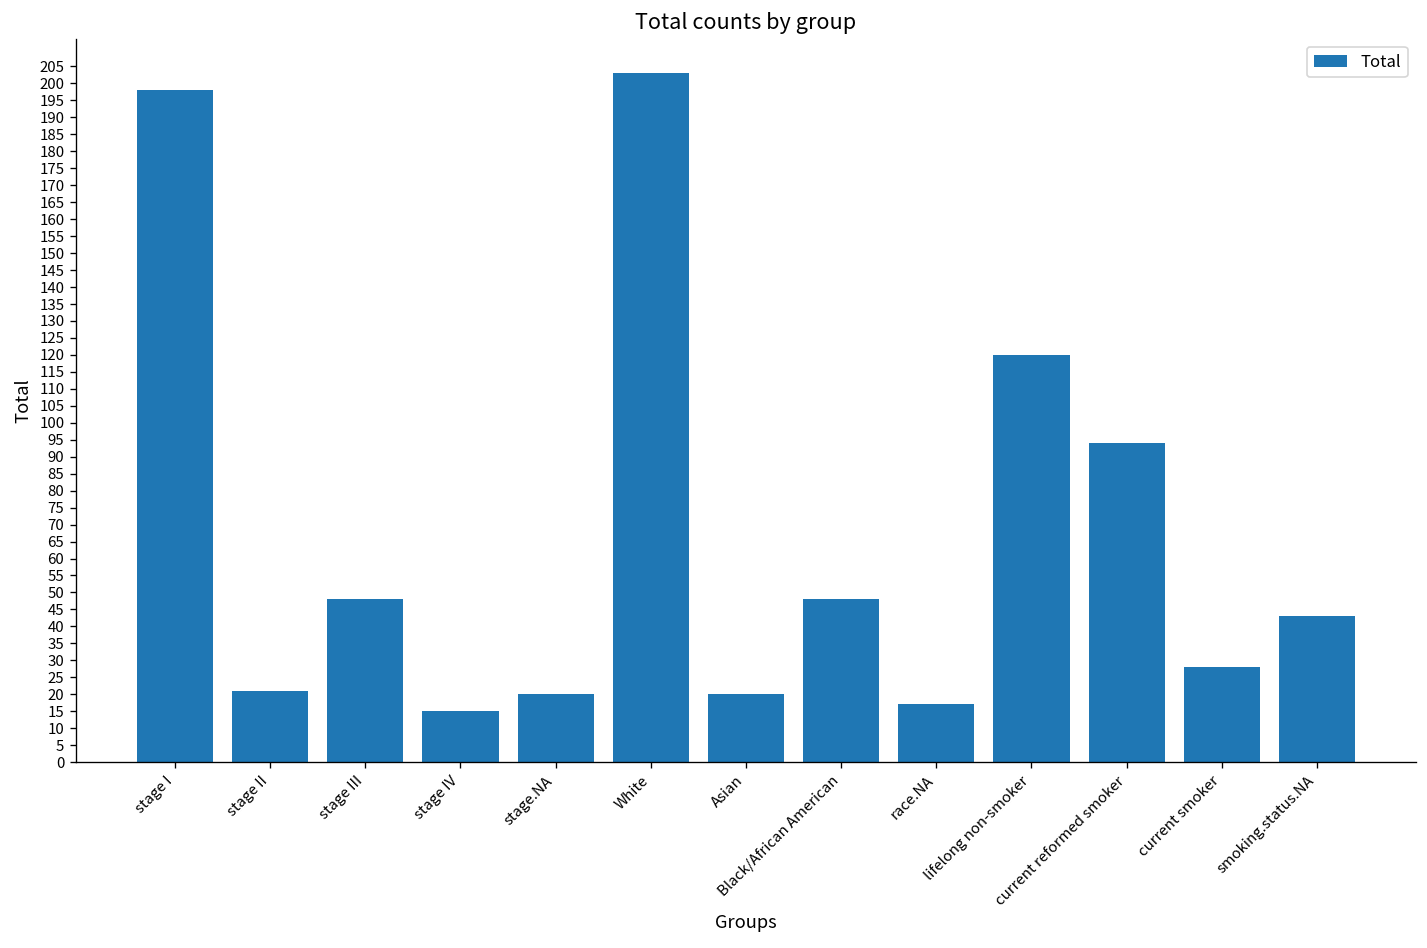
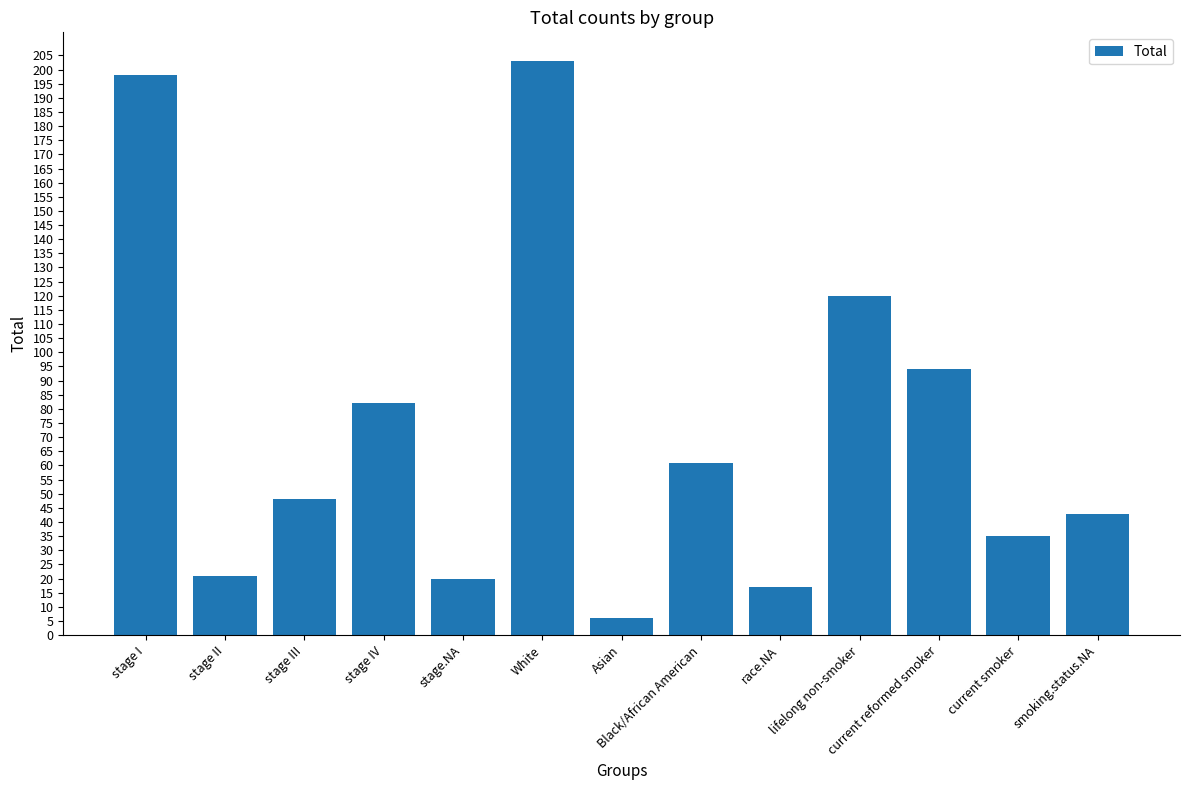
stage IV: 15 -> 82
Asian: 20 -> 6
Black/African American: 48 -> 61
current smoker: 28 -> 35
